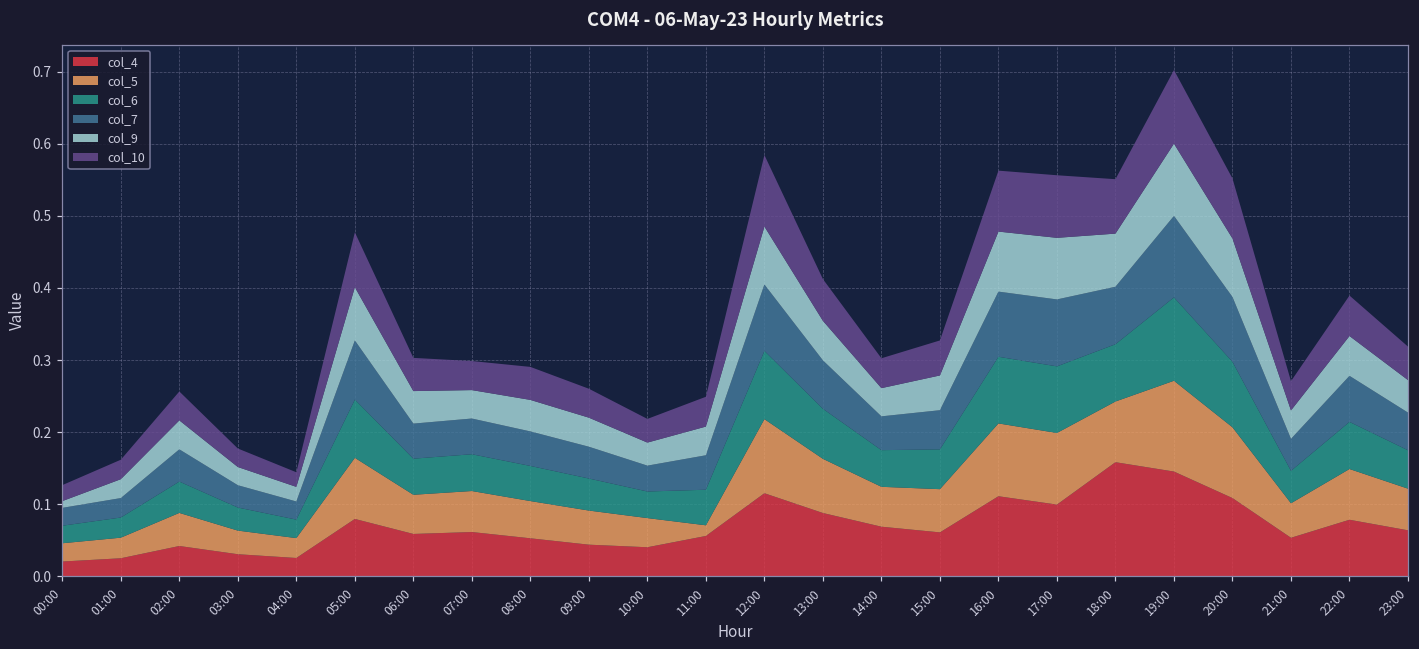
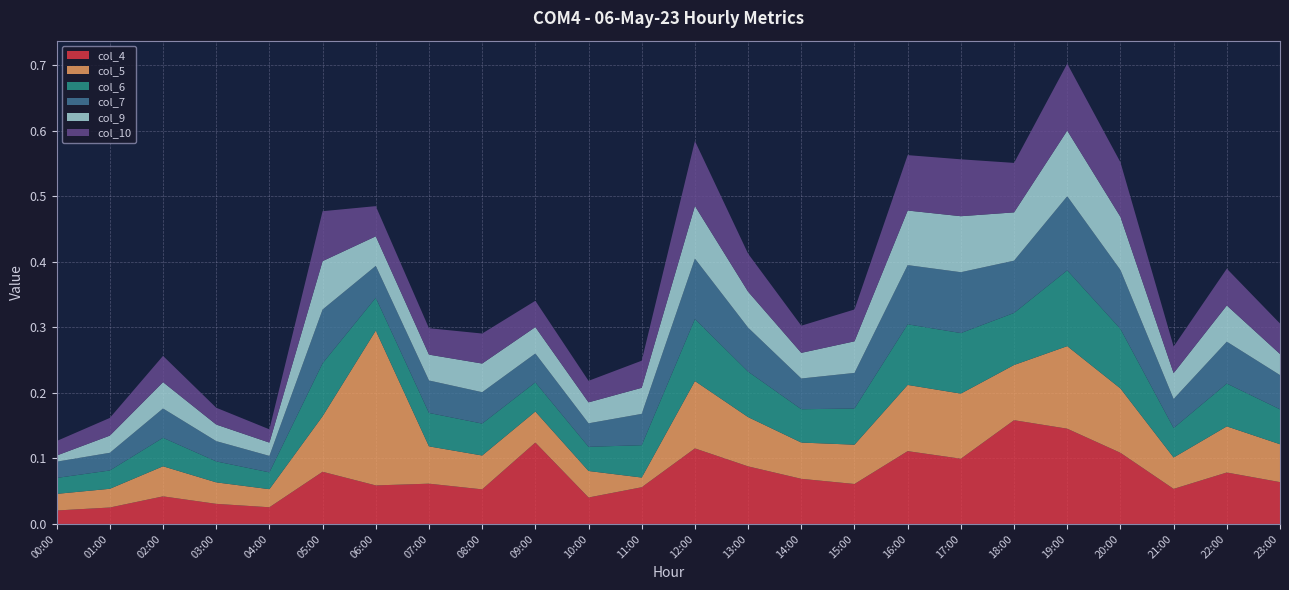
col_5, 06:00: 0.05 -> 0.24
col_4, 09:00: 0.04 -> 0.12
col_9, 23:00: 0.05 -> 0.03
